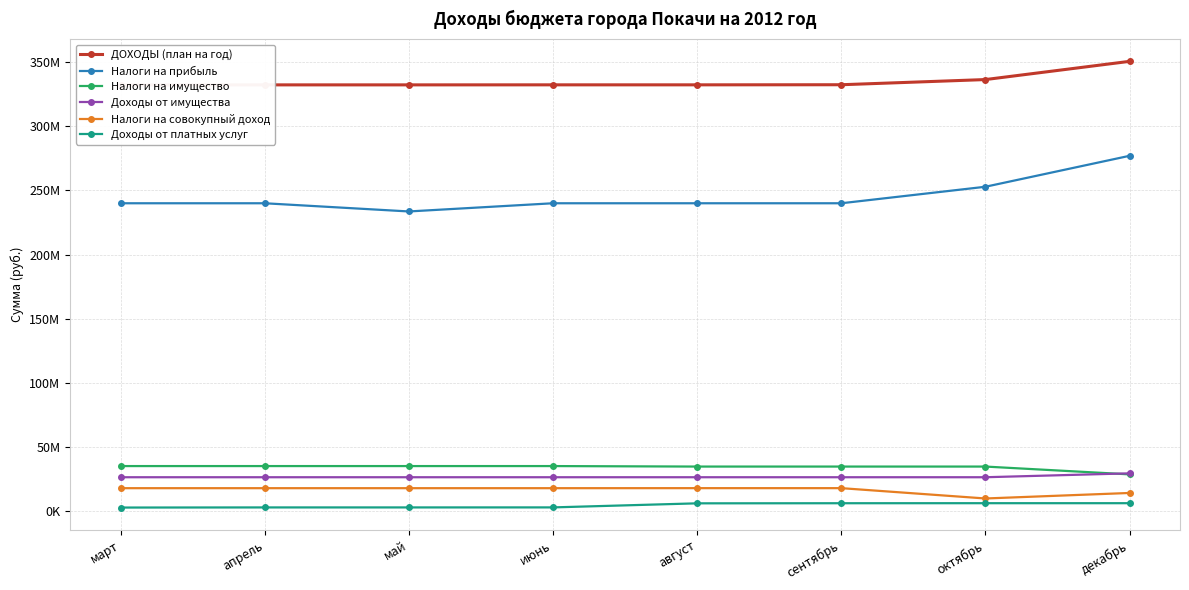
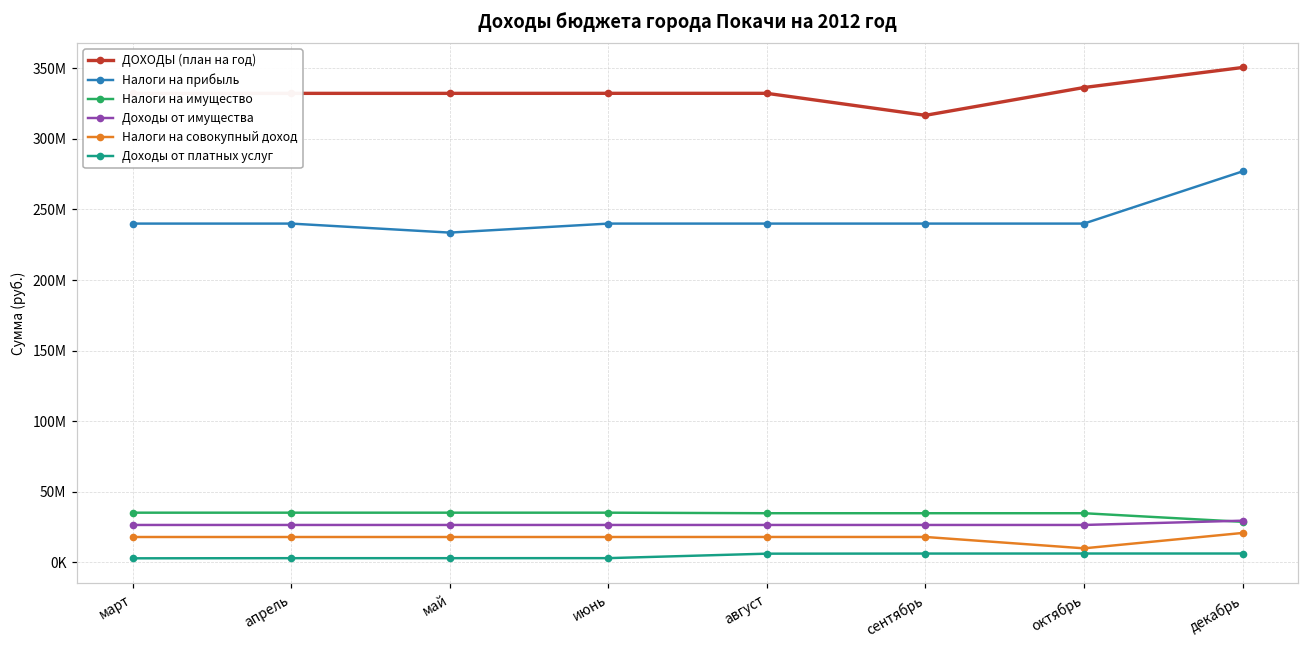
ДОХОДЫ (план на год), сентябрь: 332000000 -> 317000000
Налоги на прибыль, октябрь: 253000000 -> 240000000
Налоги на совокупный доход, декабрь: 14000000 -> 21000000
